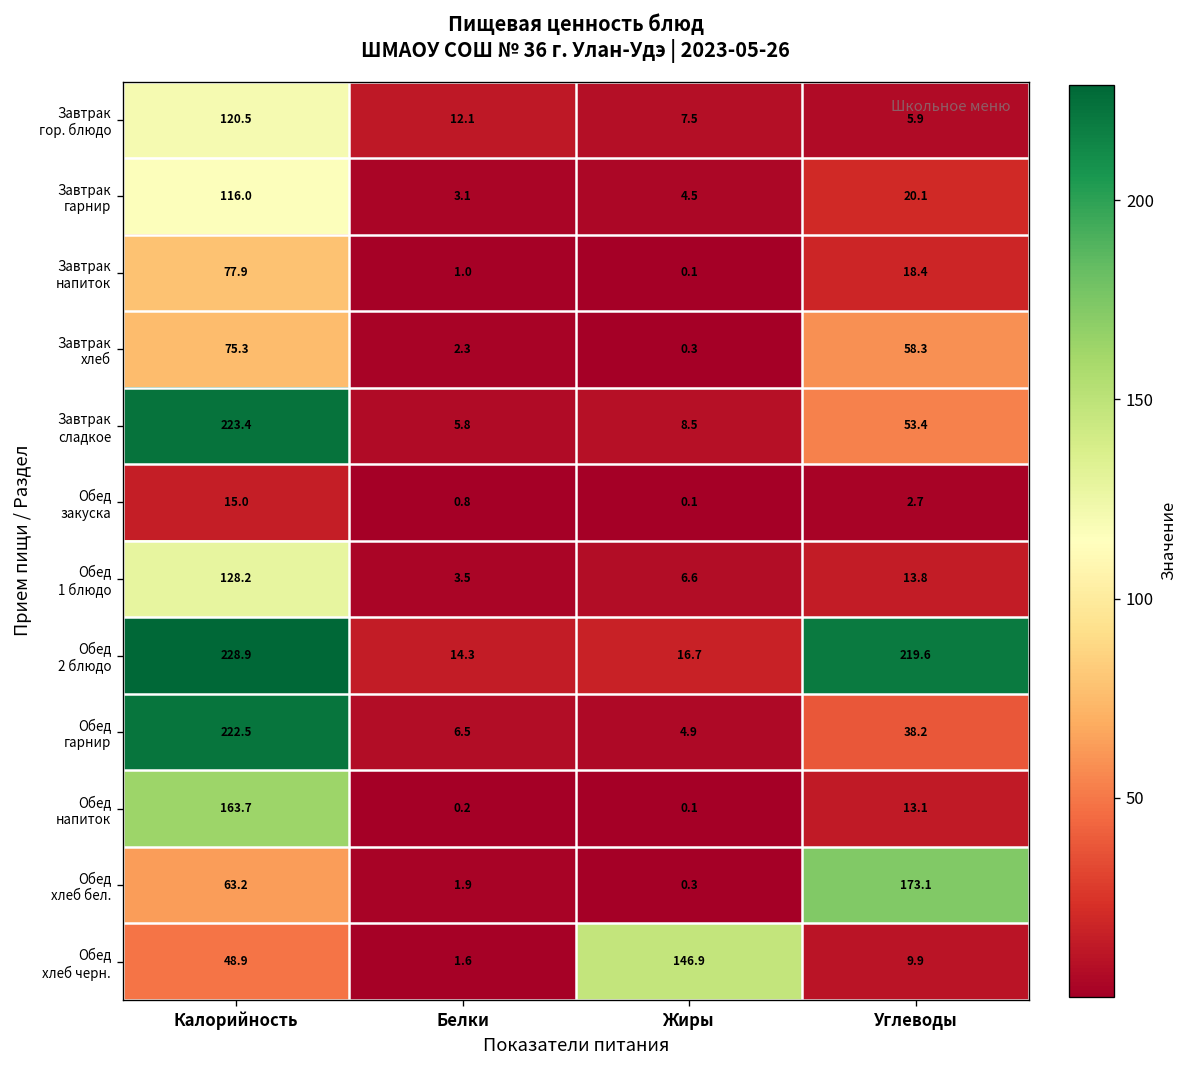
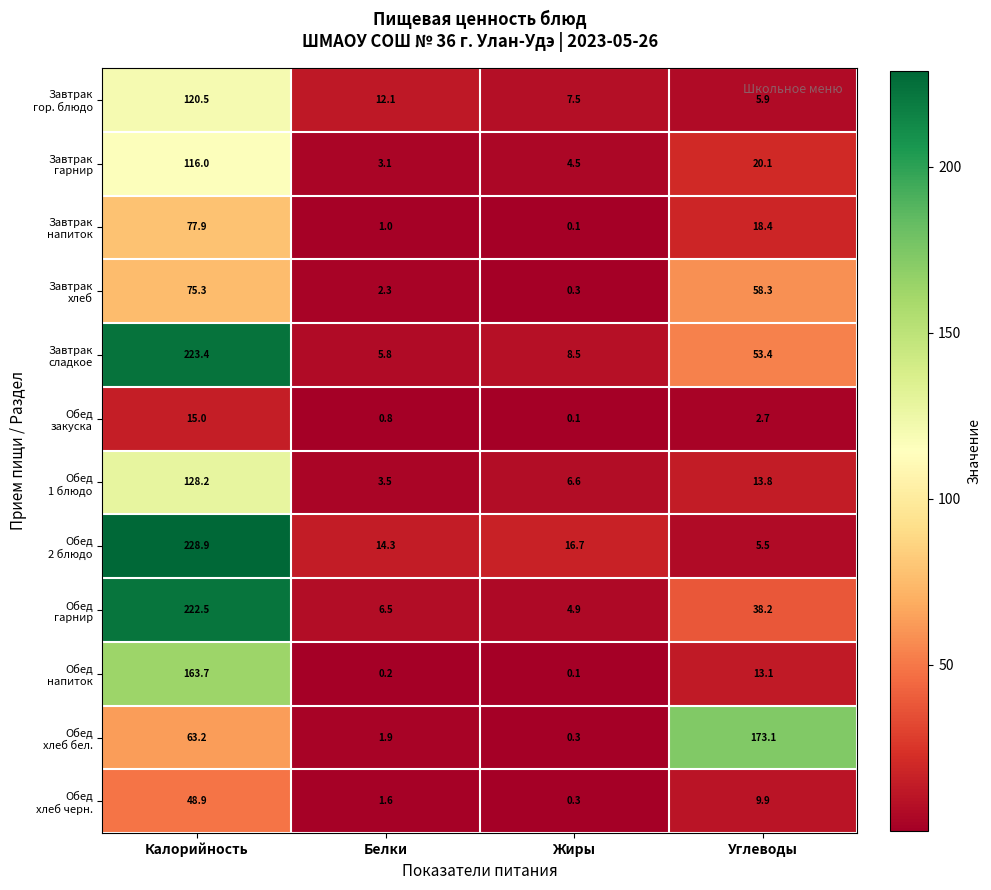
Обед 2 блюдо, Углеводы: 219.6 -> 5.5
Обед хлеб черн., Жиры: 146.9 -> 0.3
